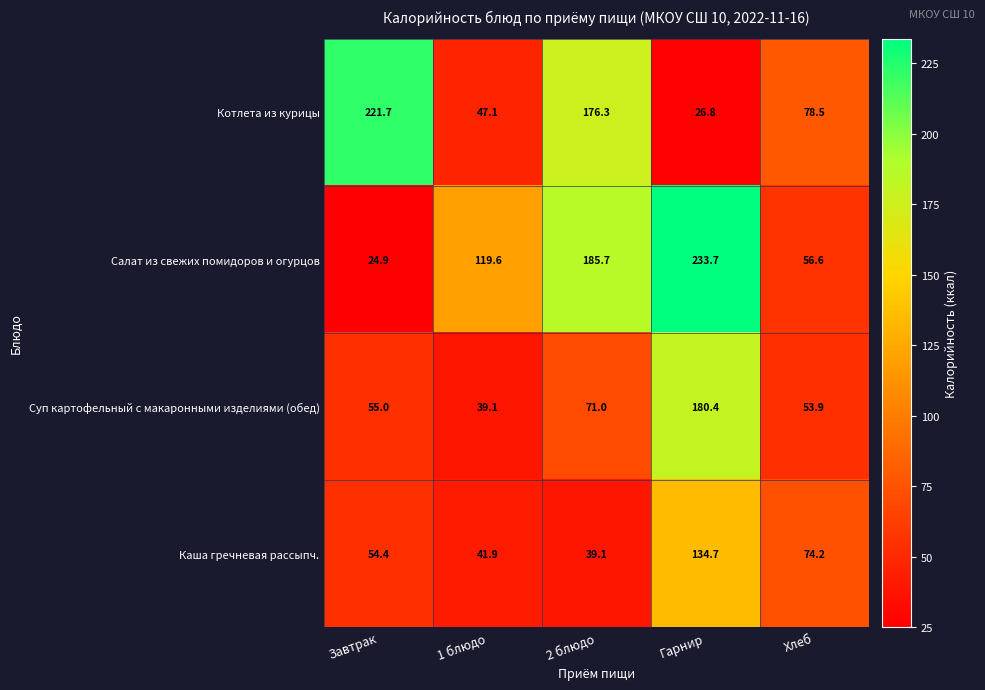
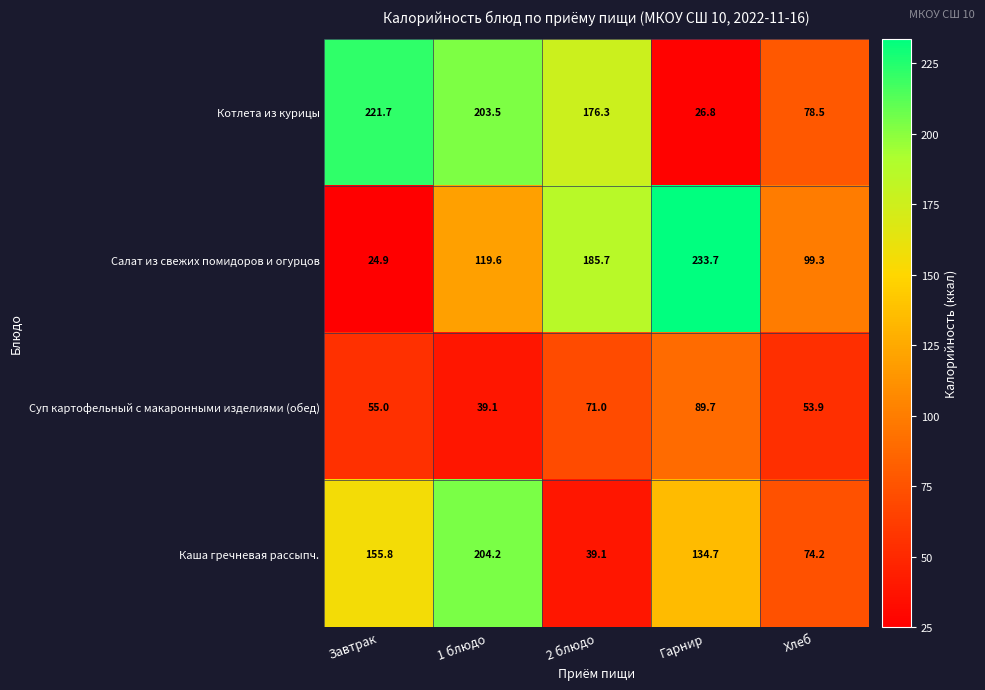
Котлета из курицы, 1 блюдо: 47.1 -> 203.5
Салат из свежих помидоров и огурцов, Хлеб: 56.6 -> 99.3
Суп картофельный с макаронными изделиями (обед), Гарнир: 180.4 -> 89.7
Каша гречневая рассыпч., Завтрак: 54.4 -> 155.8
Каша гречневая рассыпч., 1 блюдо: 41.9 -> 204.2
